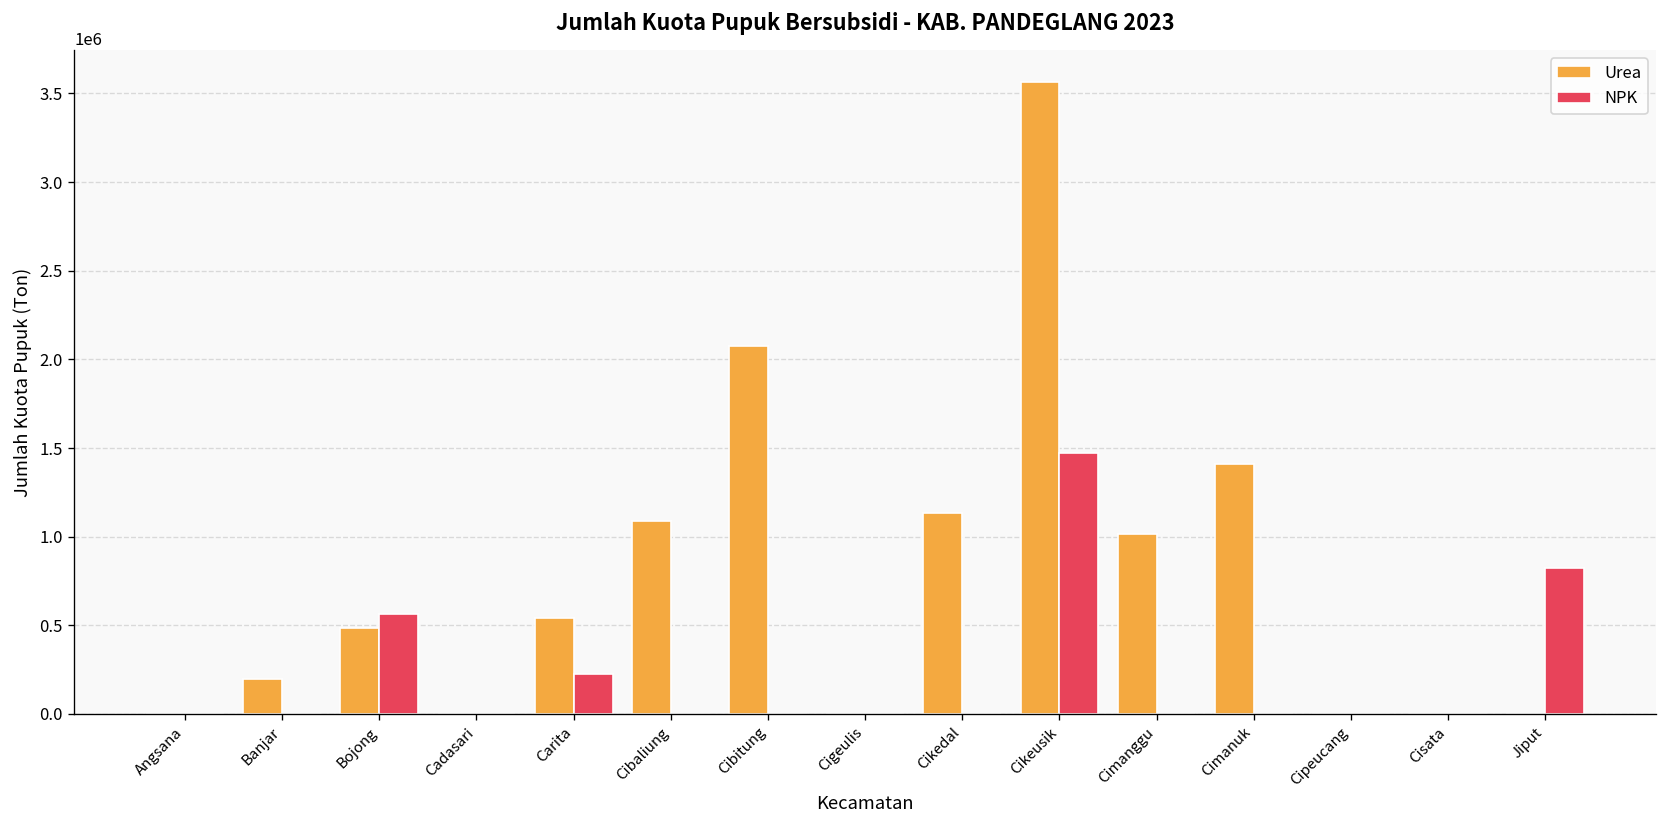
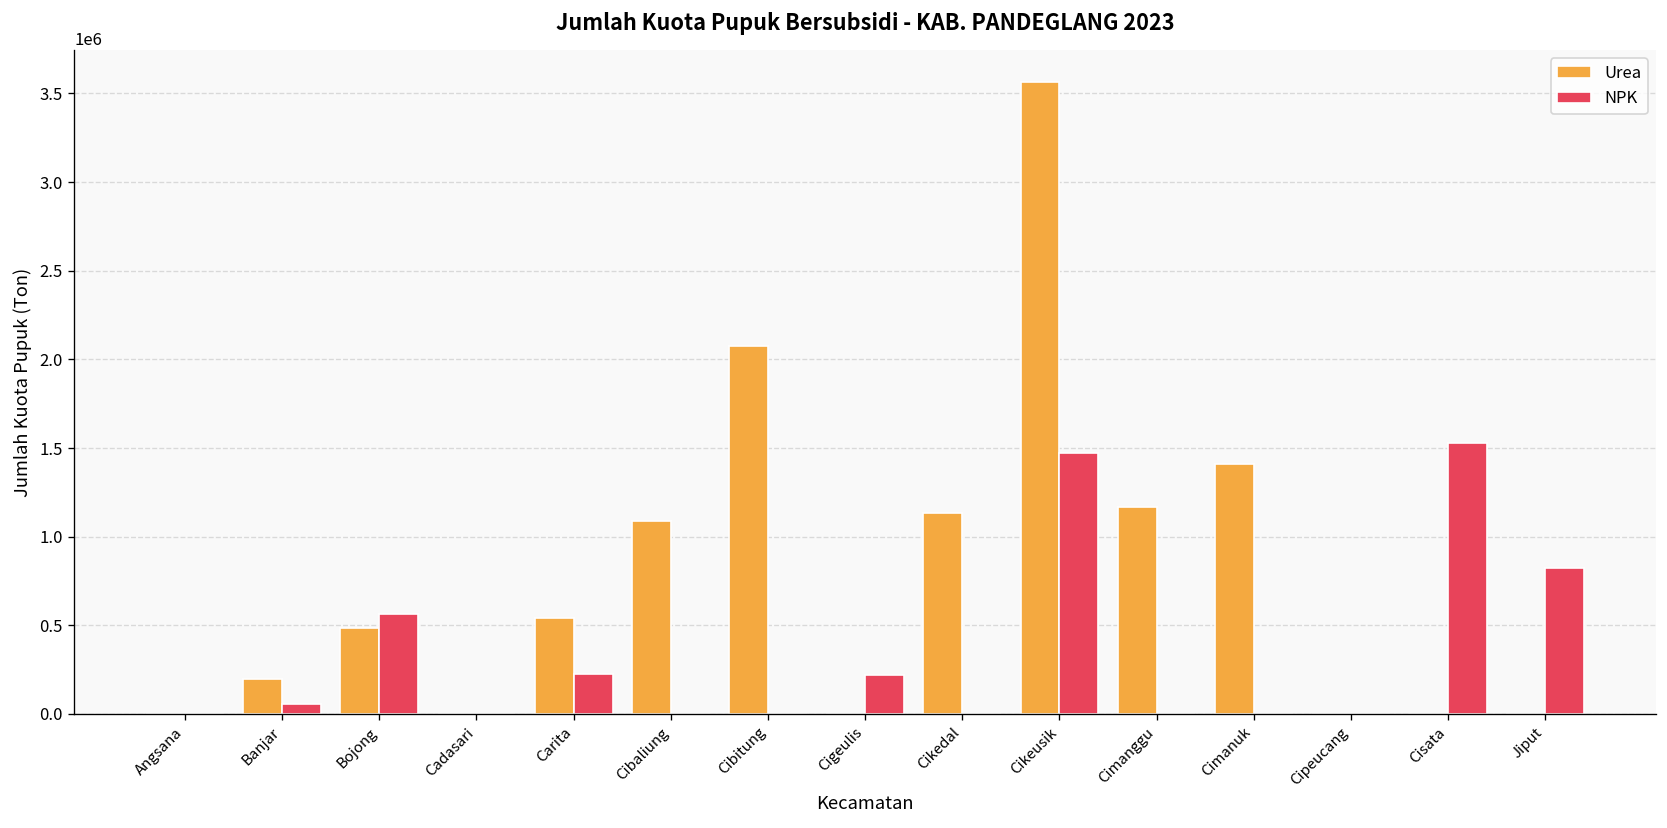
NPK, Banjar: 0 -> 60000
NPK, Cigeulis: 0 -> 220000
Urea, Cimanggu: 1010000 -> 1170000
NPK, Cisata: 0 -> 1530000
